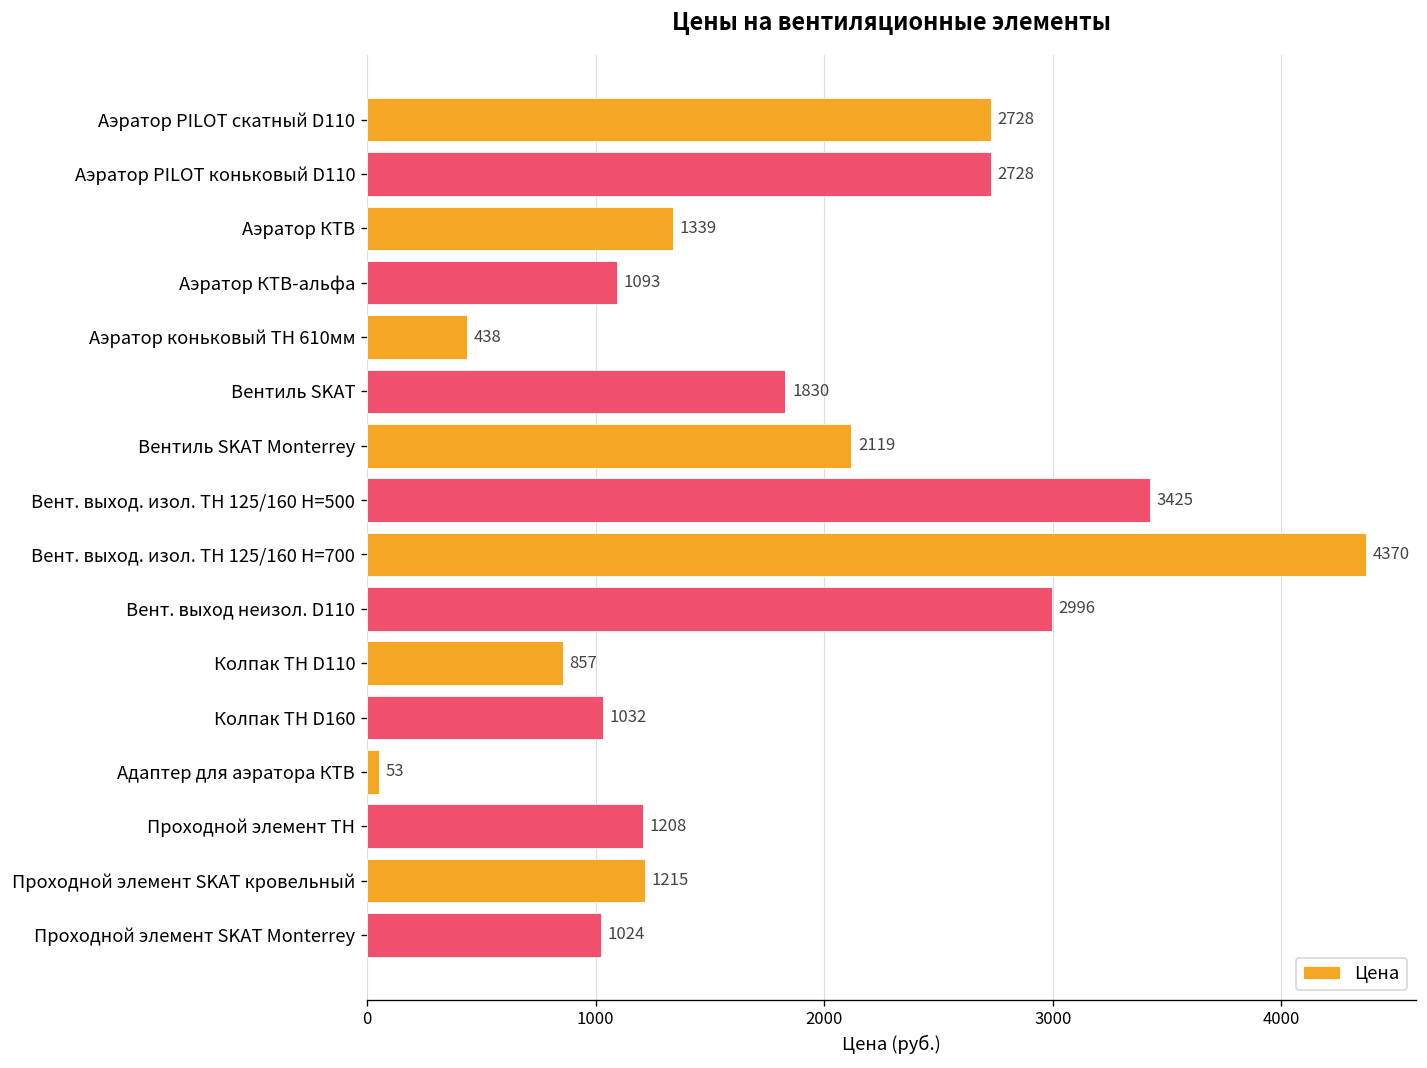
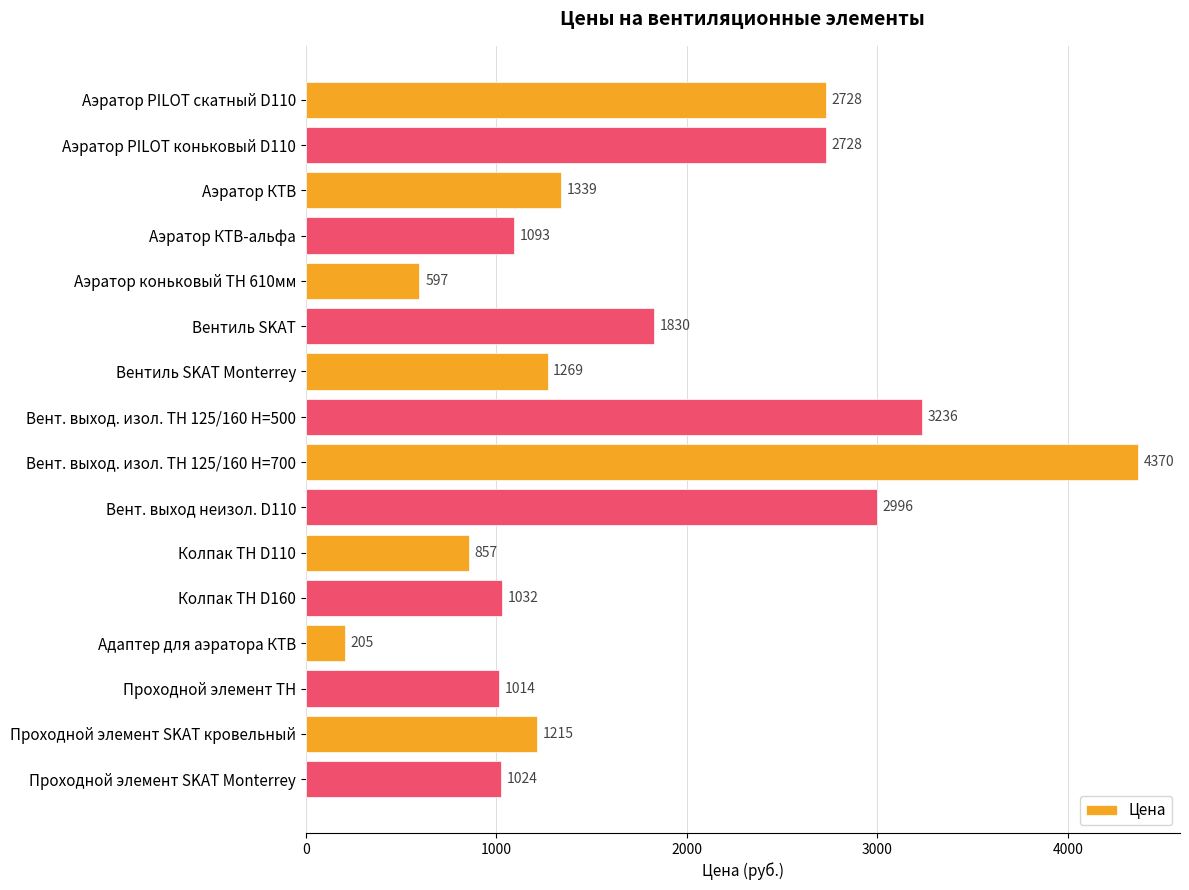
Аэратор коньковый ТН 610мм: 438 -> 597
Вентиль SKAT Monterrey: 2119 -> 1269
Вент. выход. изол. ТН 125/160 Н=500: 3425 -> 3236
Адаптер для аэратора КТВ: 53 -> 205
Проходной элемент ТН: 1208 -> 1014
